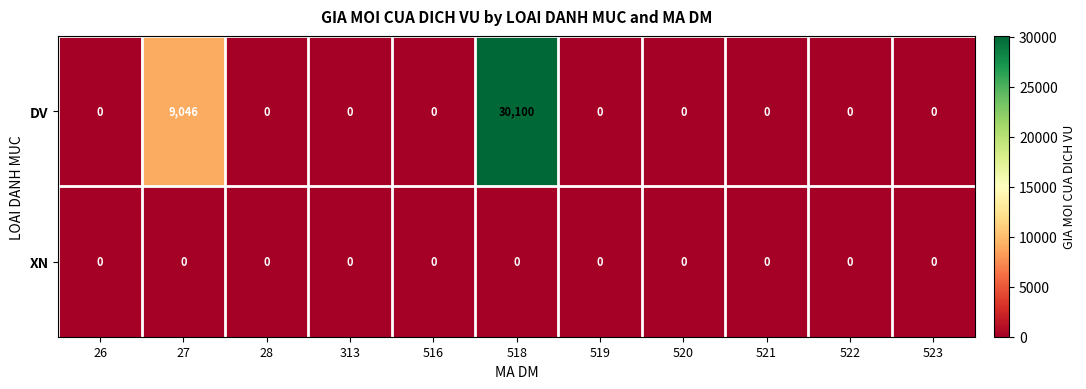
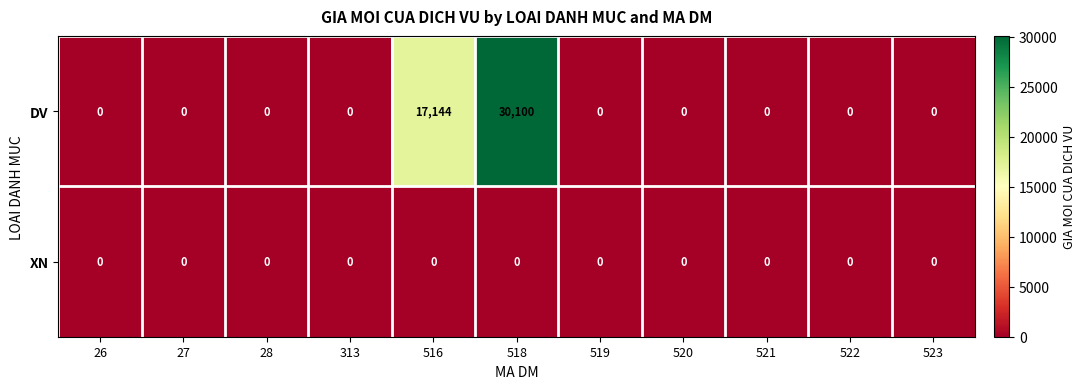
DV, 27: 9,046 -> 0
DV, 516: 0 -> 17,144
